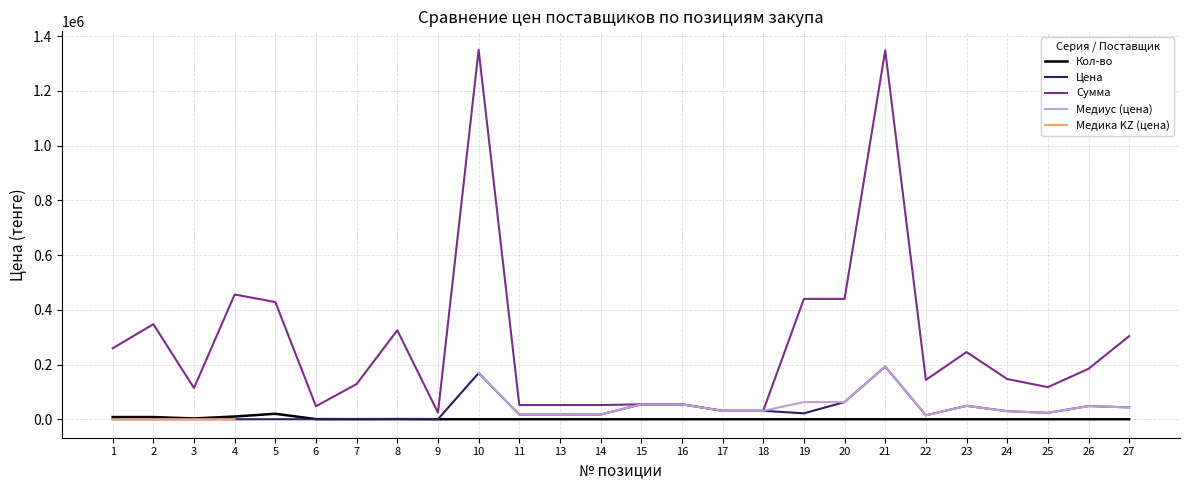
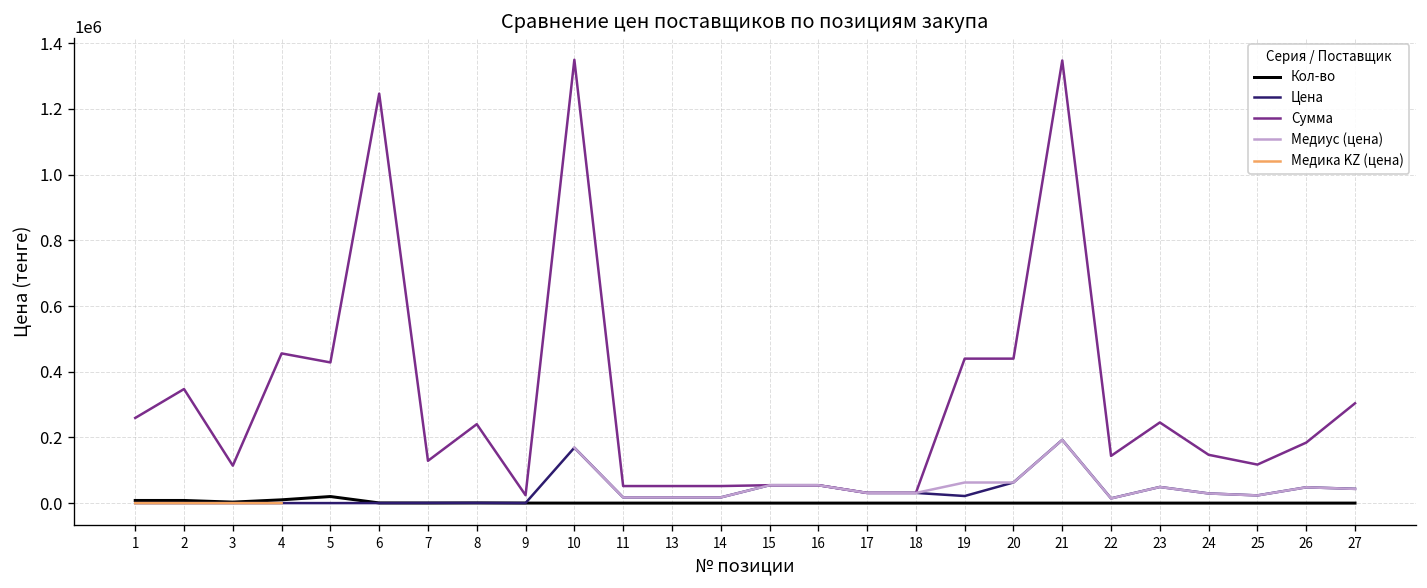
Сумма, 6: 50000 -> 1250000
Сумма, 8: 330000 -> 240000
